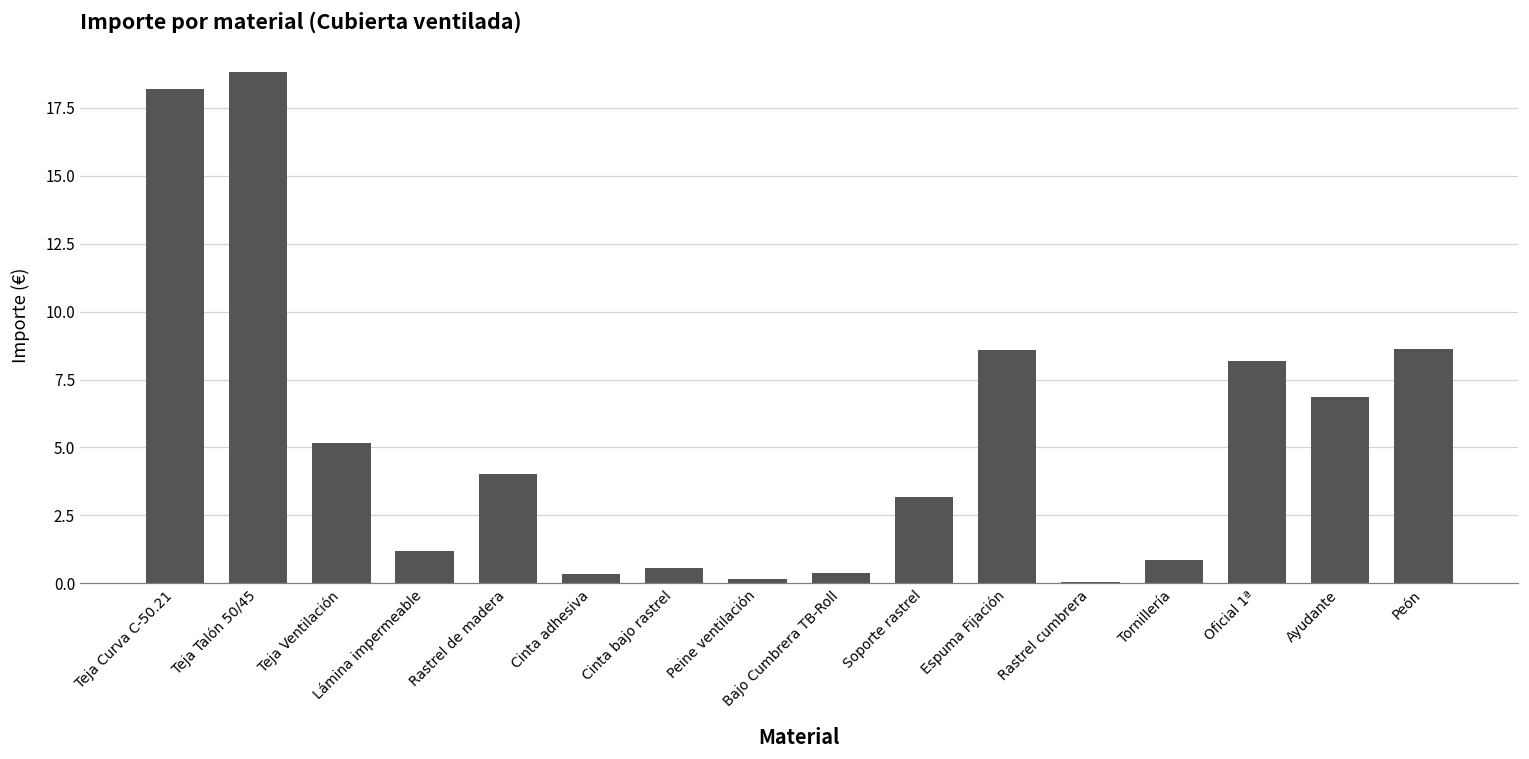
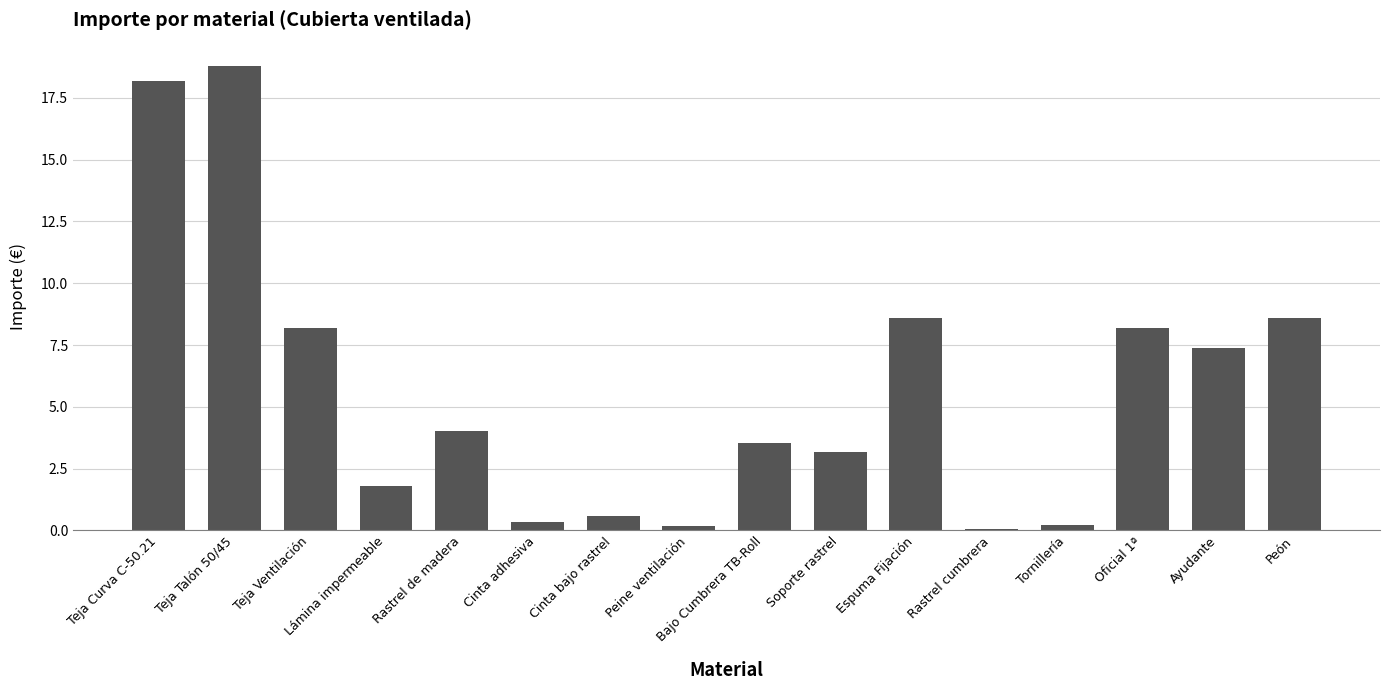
Teja Ventilación: 5.2 -> 8.2
Lámina impermeable: 1.2 -> 1.8
Bajo Cumbrera TB-Roll: 0.4 -> 3.5
Tornillería: 0.9 -> 0.2
Ayudante: 6.9 -> 7.4
